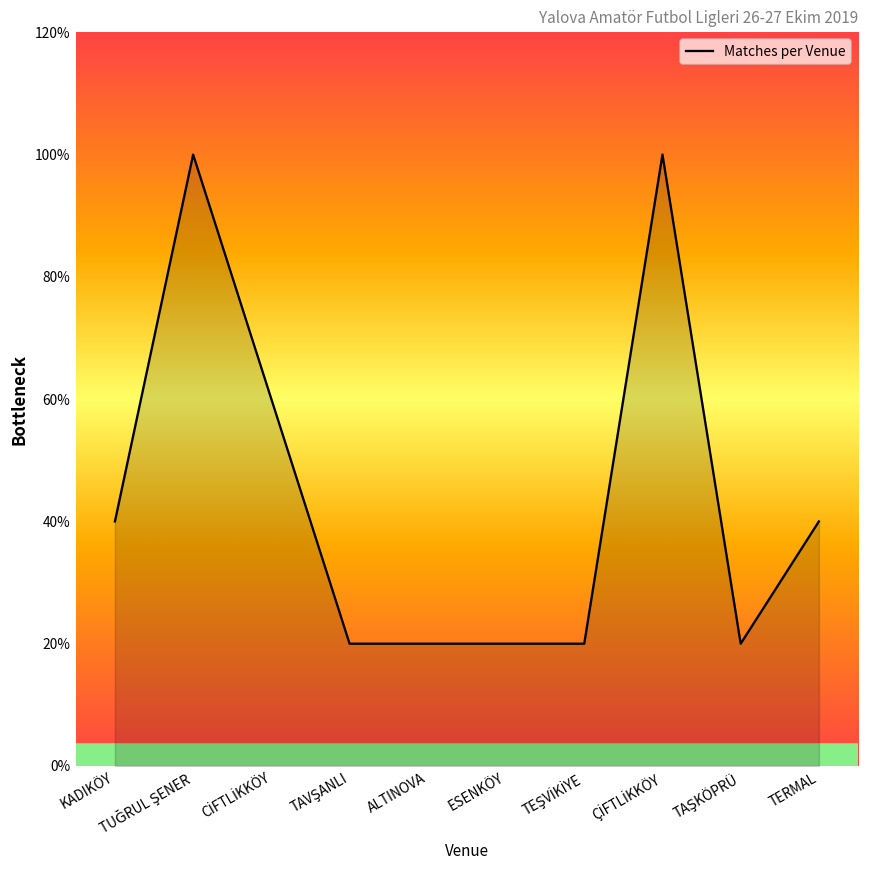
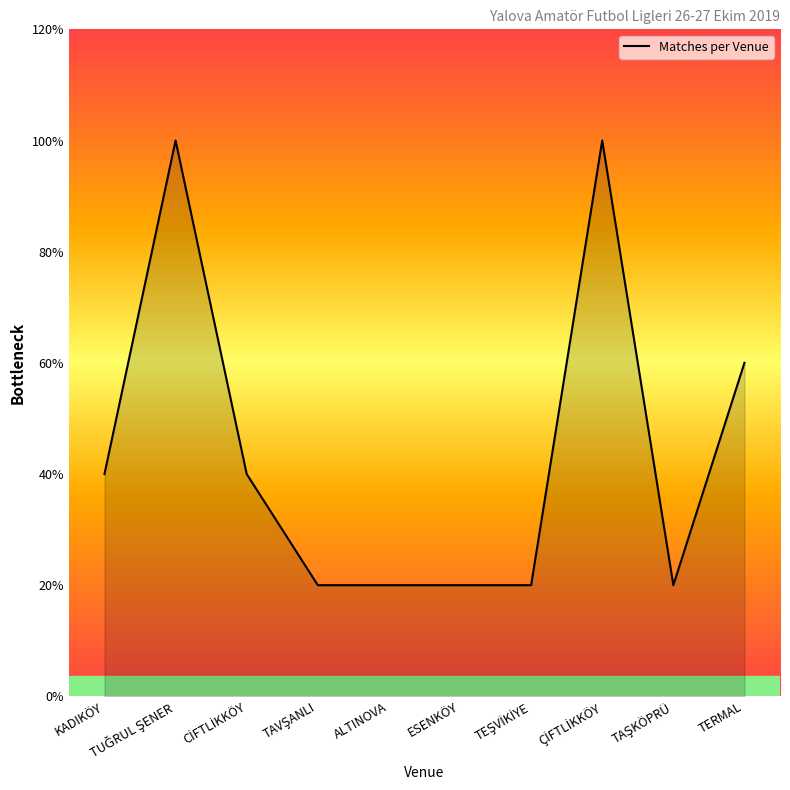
CİFTLİKKÖY: 60% -> 40%
TERMAL: 40% -> 60%
